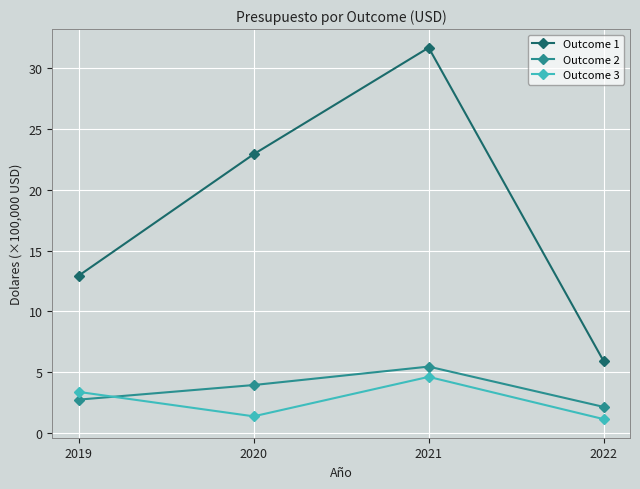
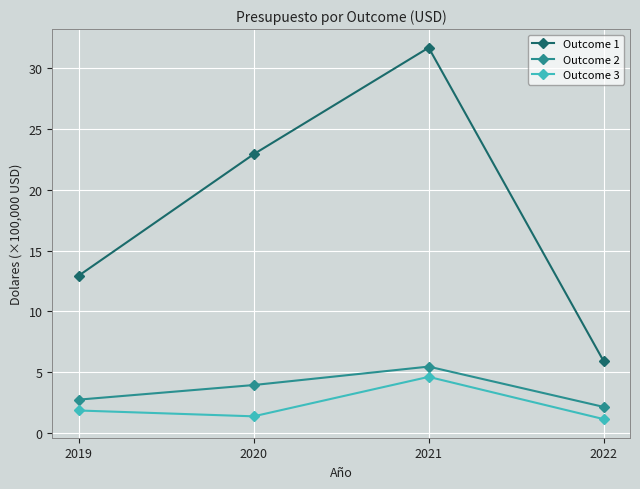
Outcome 3, 2019: 3.4 -> 1.9
